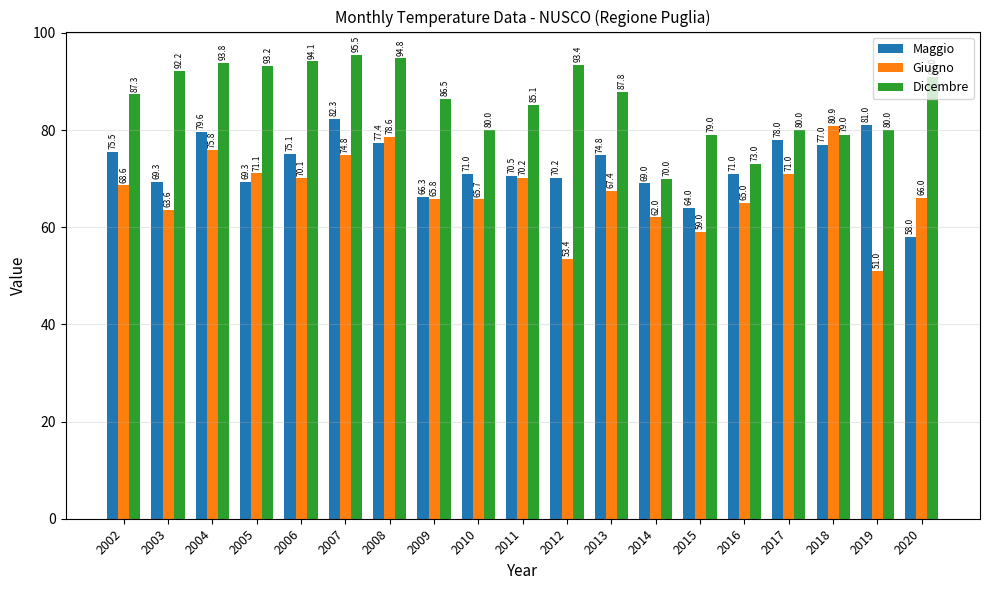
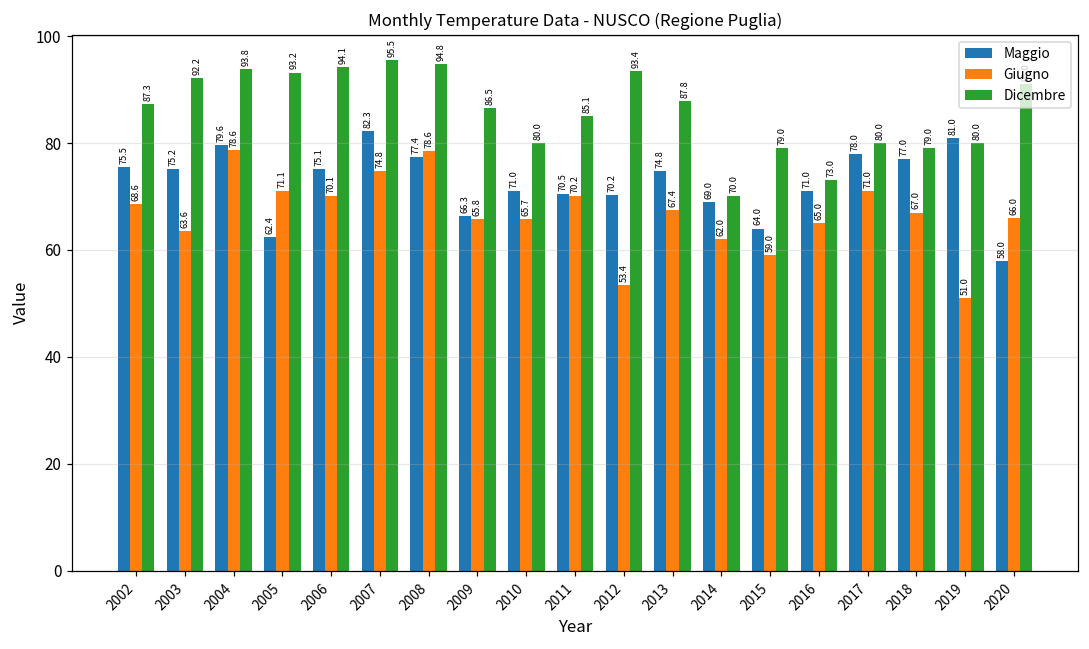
Maggio, 2003: 69.3 -> 75.2
Giugno, 2004: 75.8 -> 78.6
Maggio, 2005: 69.3 -> 62.4
Giugno, 2018: 80.9 -> 67.0
